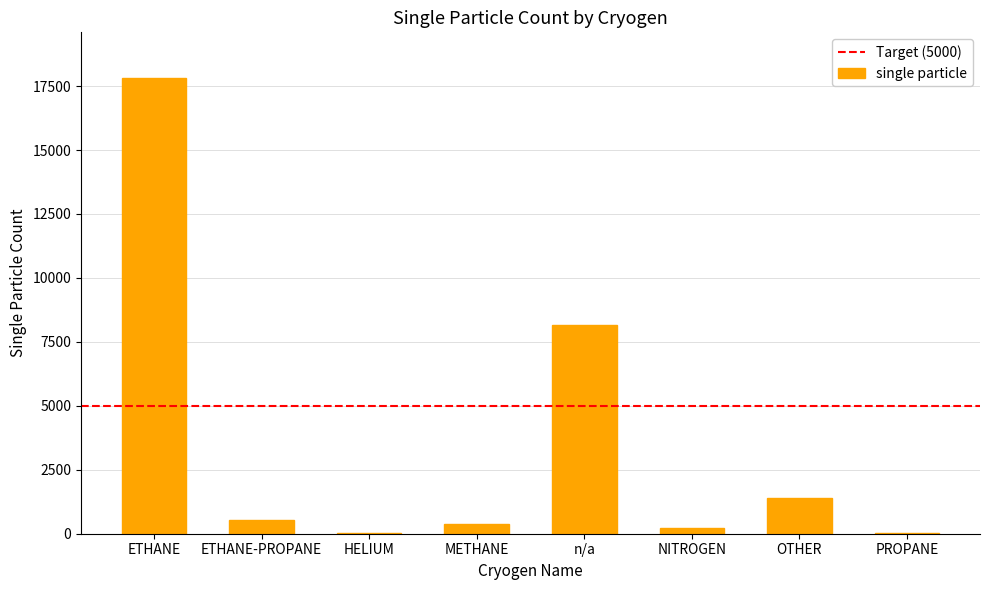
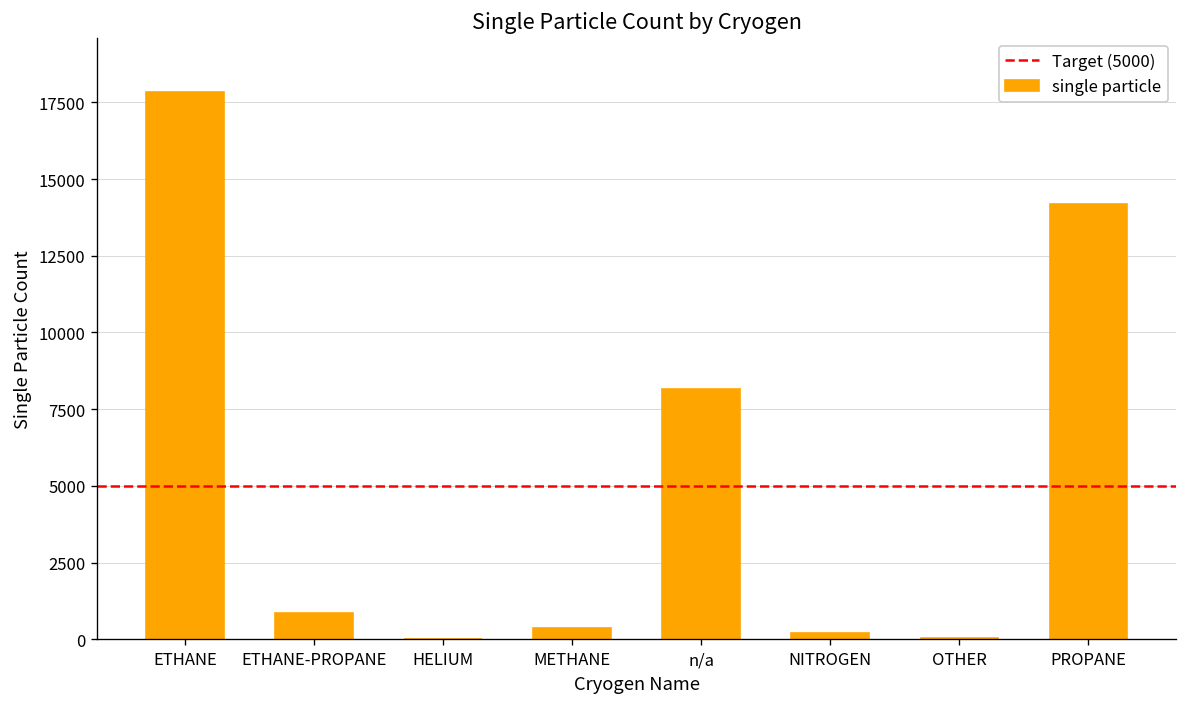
ETHANE-PROPANE: 500 -> 900
OTHER: 1400 -> 0
PROPANE: 0 -> 14200
